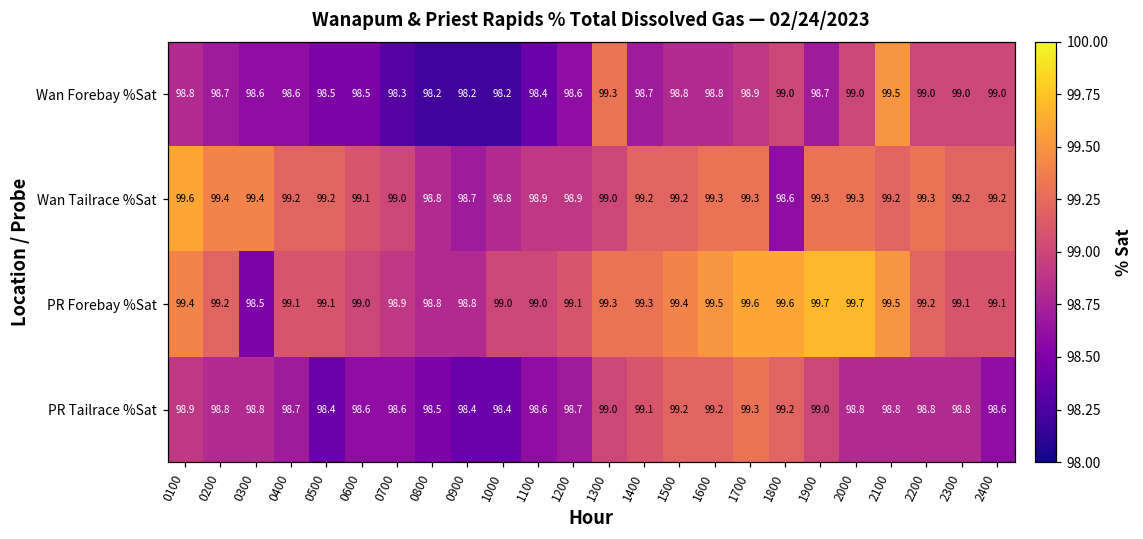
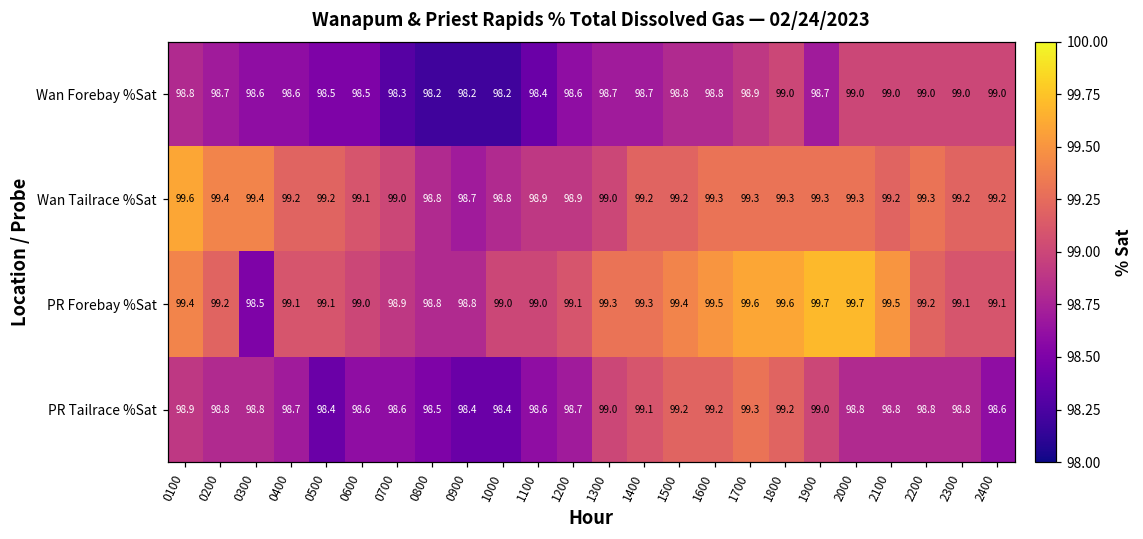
Wan Forebay %Sat, 1300: 99.3 -> 98.7
Wan Forebay %Sat, 2100: 99.5 -> 99.0
Wan Tailrace %Sat, 1800: 98.6 -> 99.3
